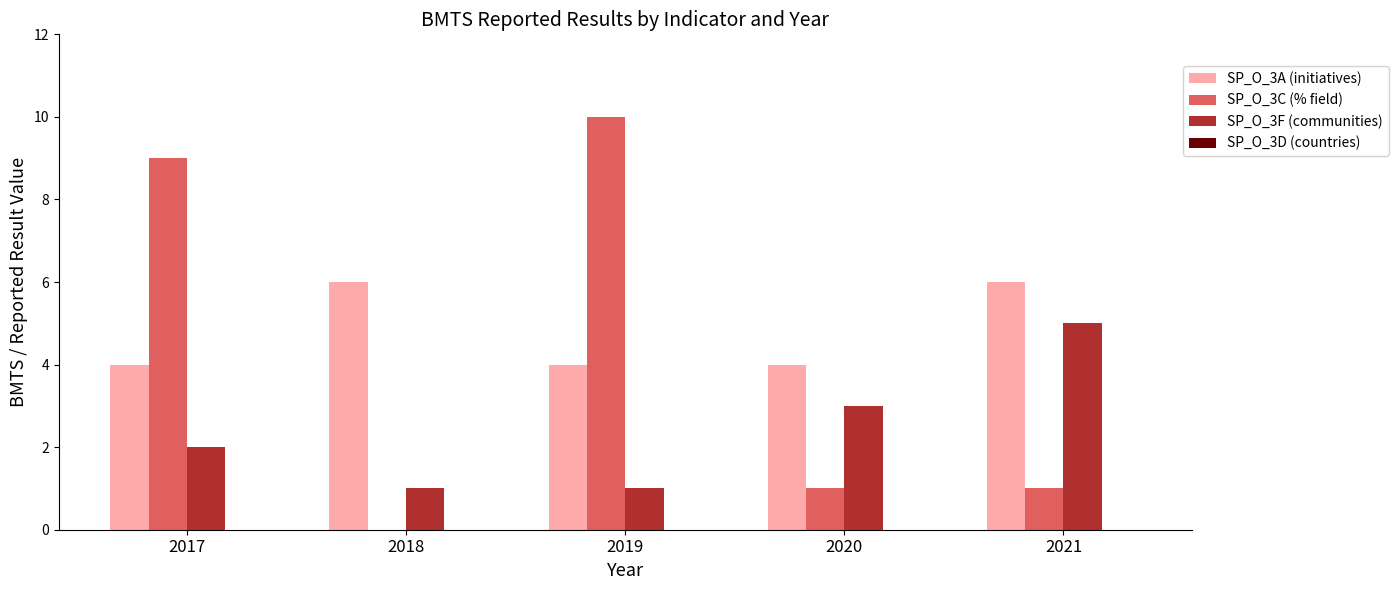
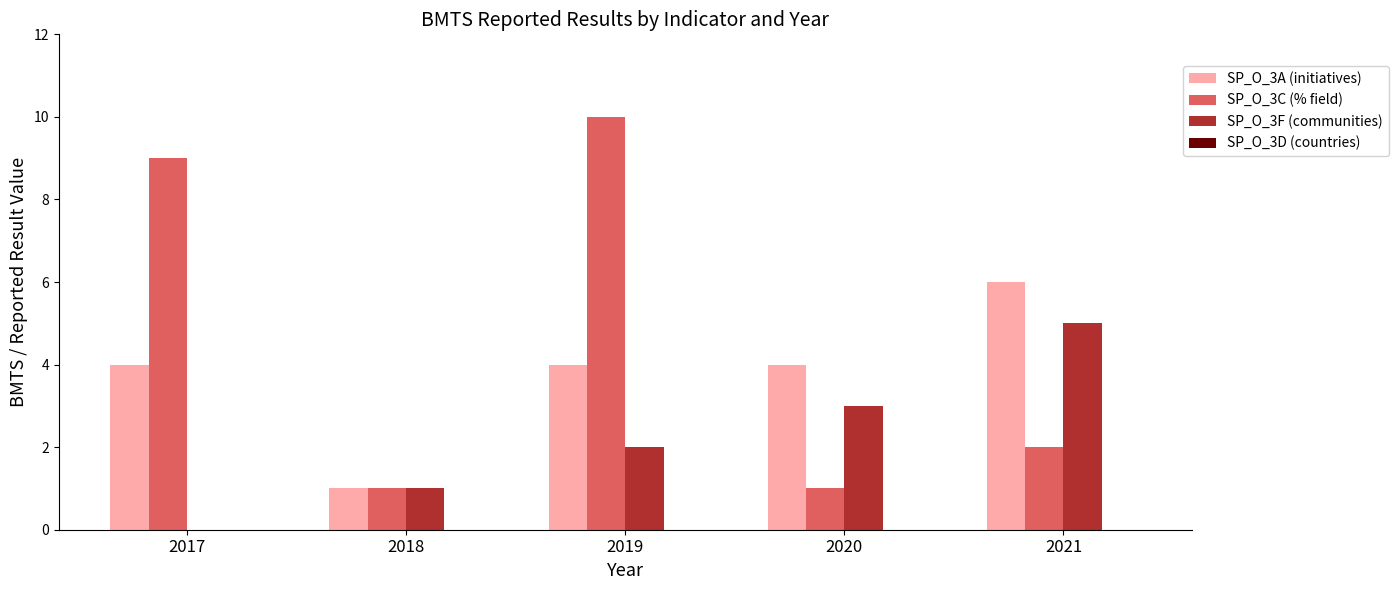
SP_O_3F (communities), 2017: 2 -> 0
SP_O_3A (initiatives), 2018: 6 -> 1
SP_O_3C (% field), 2018: 0 -> 1
SP_O_3F (communities), 2019: 1 -> 2
SP_O_3C (% field), 2021: 1 -> 2
